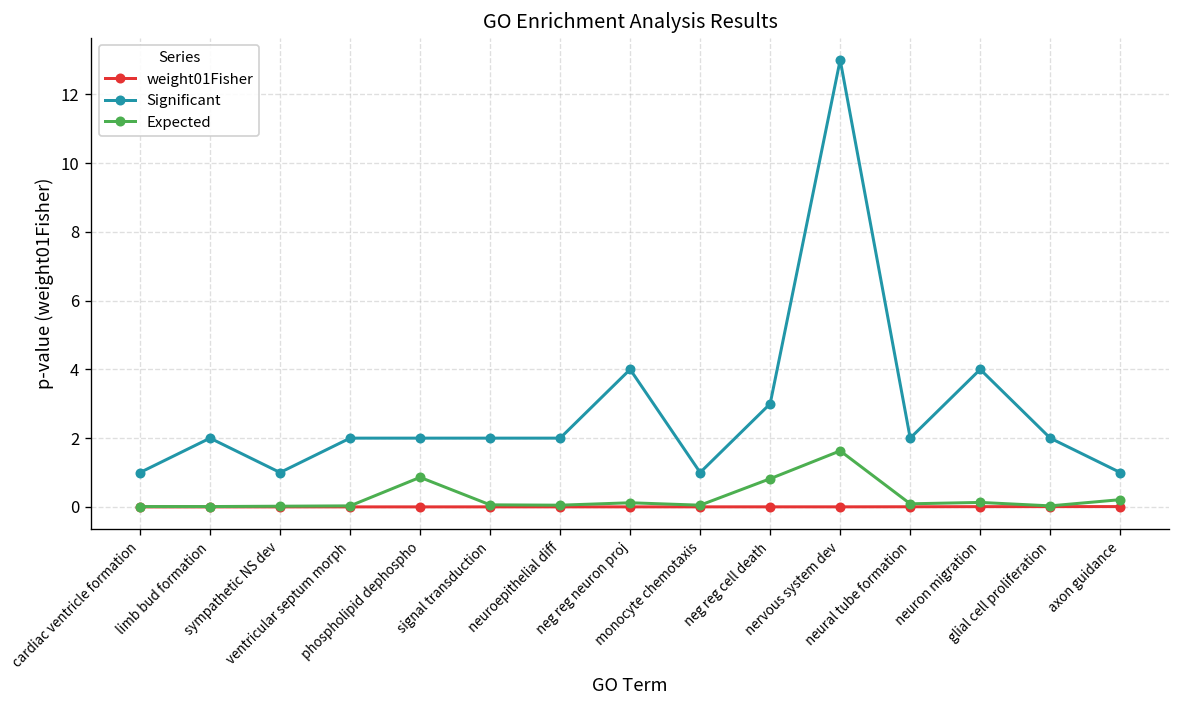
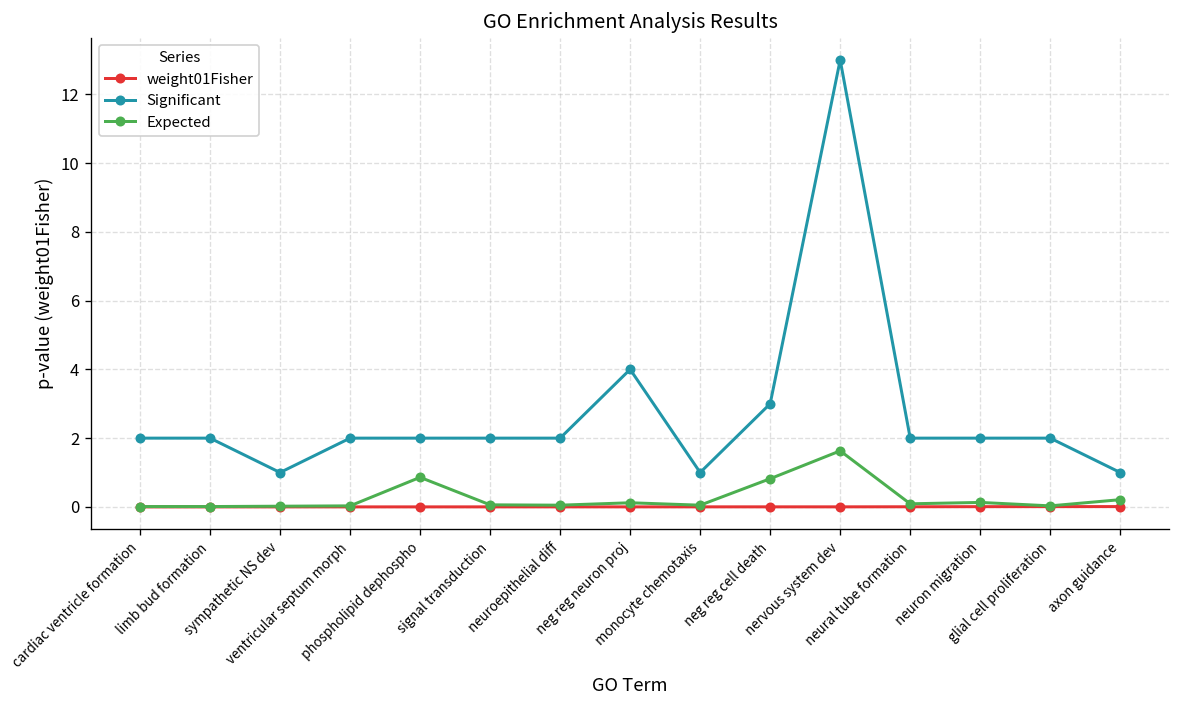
Significant, cardiac ventricle formation: 1 -> 2
Significant, neuron migration: 4 -> 2
